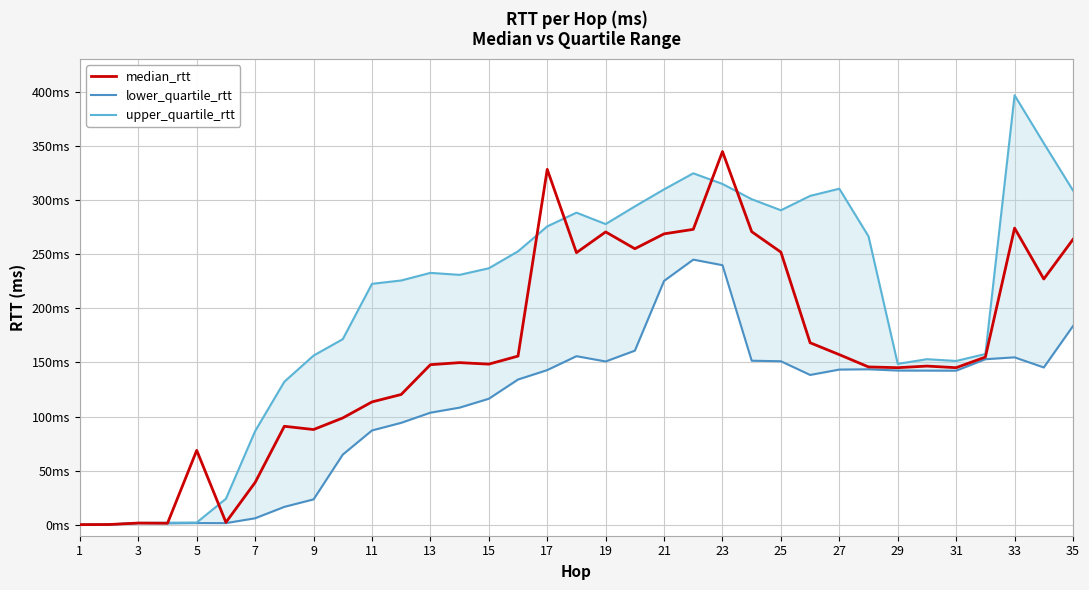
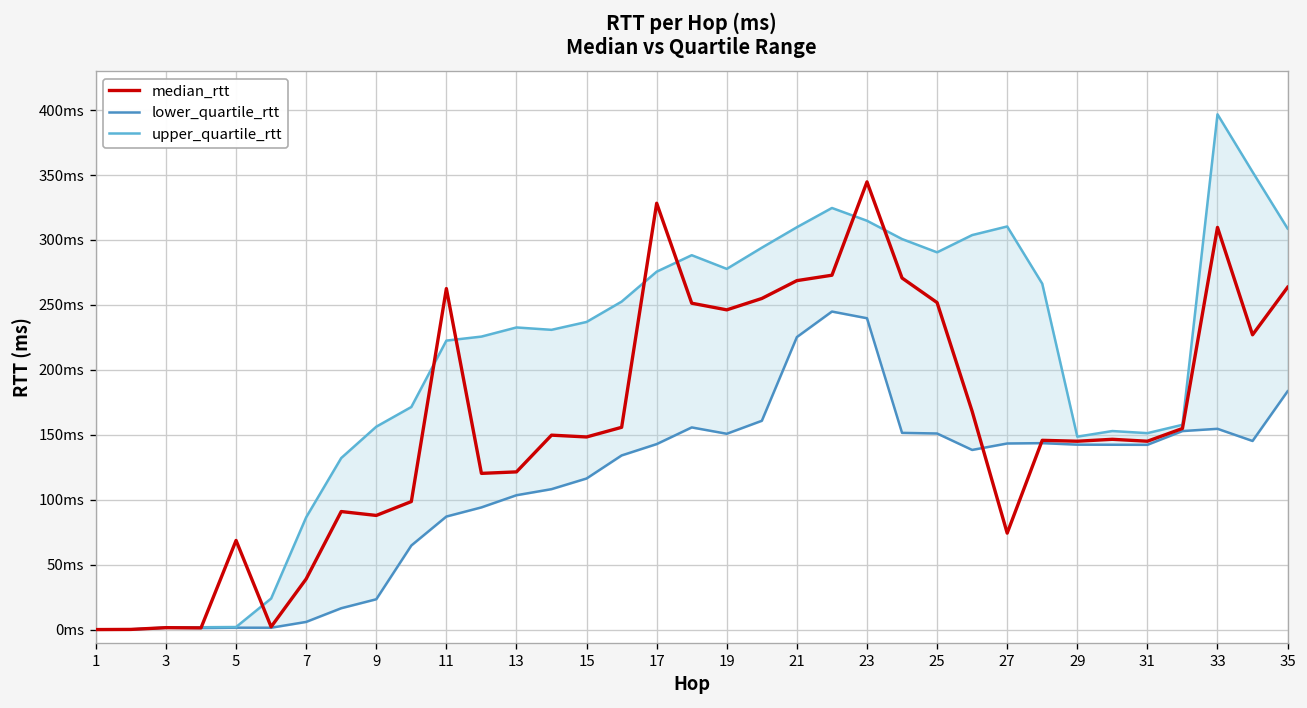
median_rtt, 11: 114ms -> 263ms
median_rtt, 13: 148ms -> 122ms
median_rtt, 19: 271ms -> 246ms
median_rtt, 27: 157ms -> 74ms
median_rtt, 33: 274ms -> 310ms
